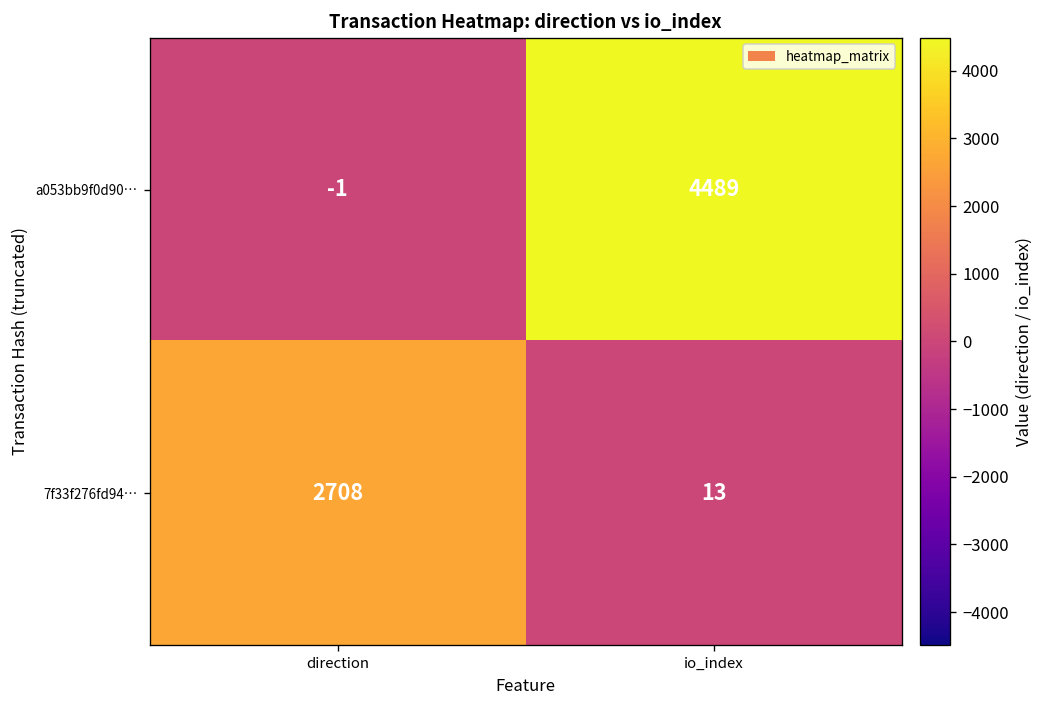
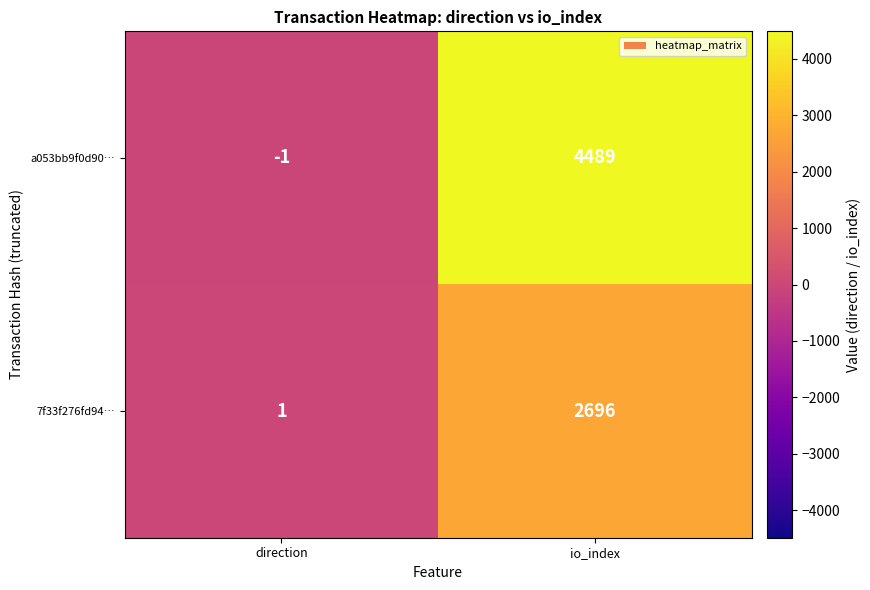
7f33f276fd94…, direction: 2708 -> 1
7f33f276fd94…, io_index: 13 -> 2696
